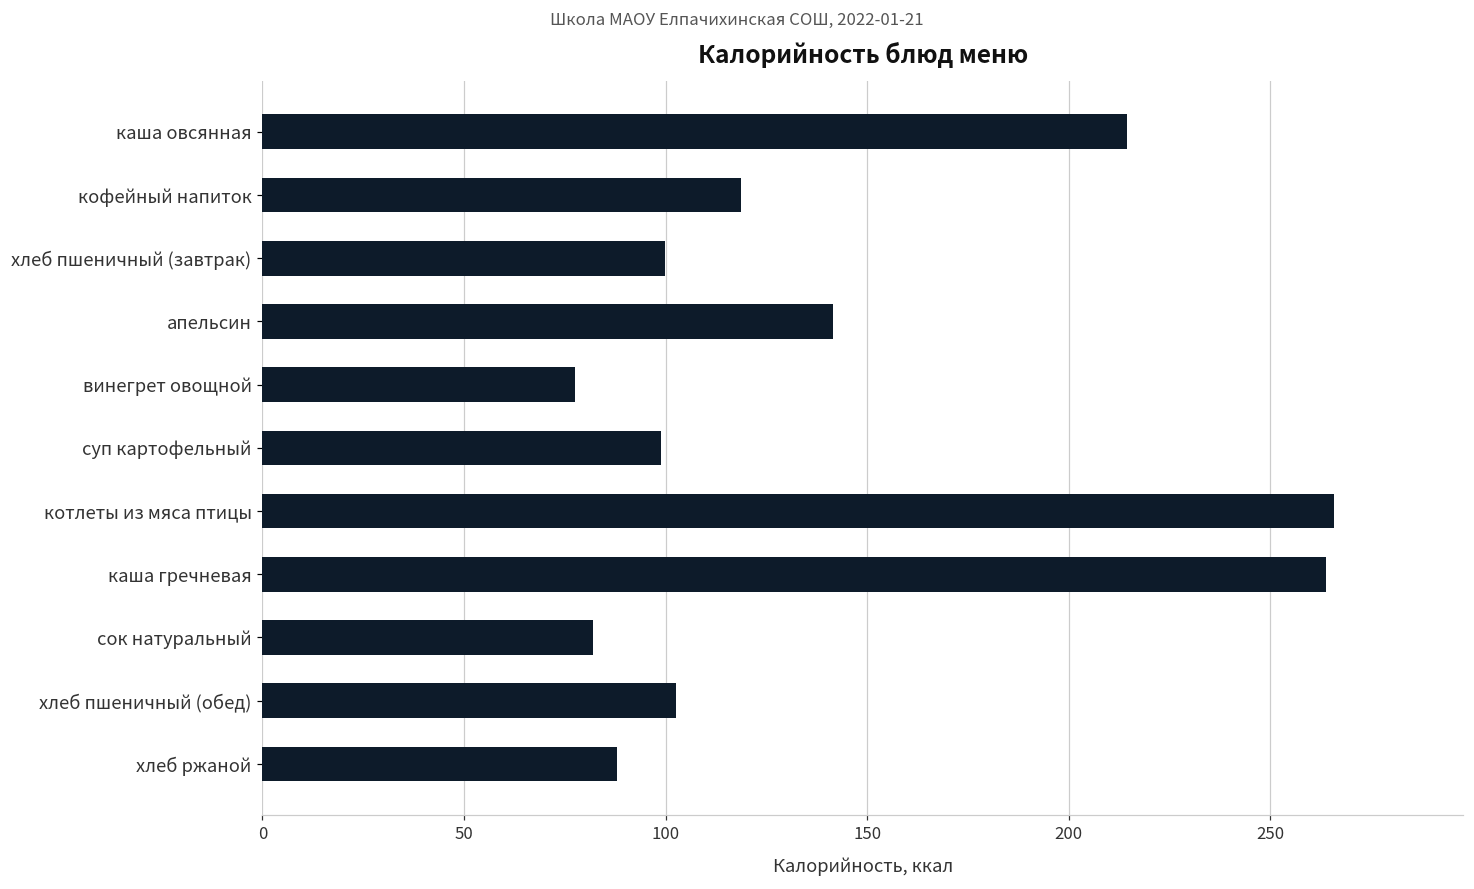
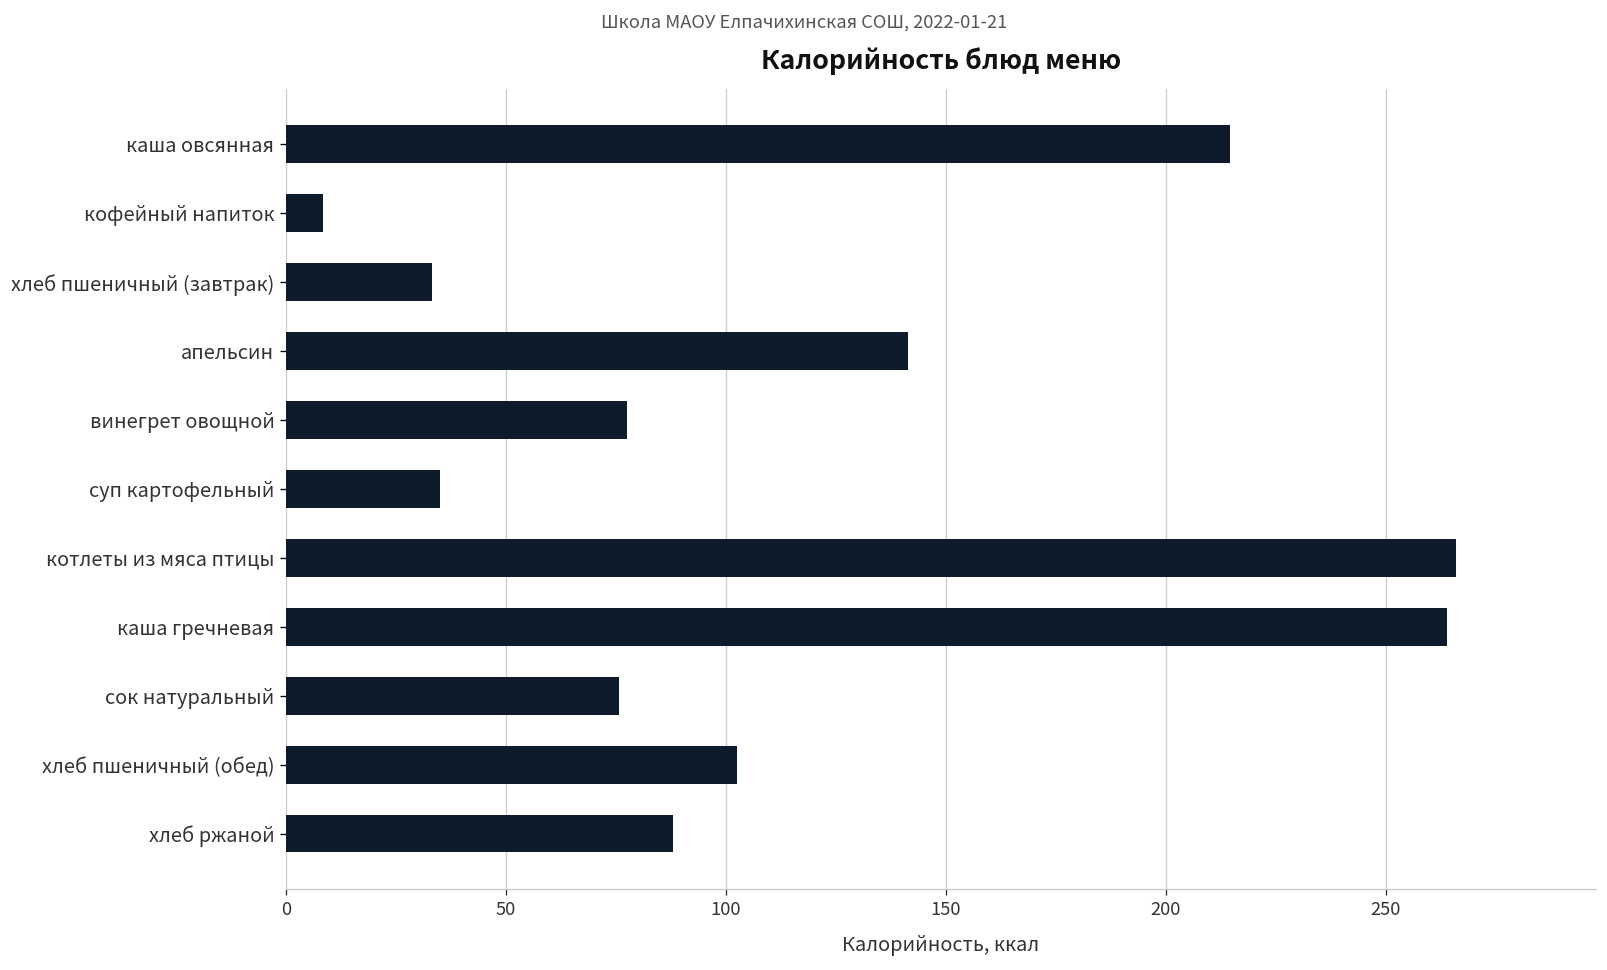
кофейный напиток: 119 -> 8
хлеб пшеничный (завтрак): 100 -> 33
суп картофельный: 99 -> 35
сок натуральный: 82 -> 76
